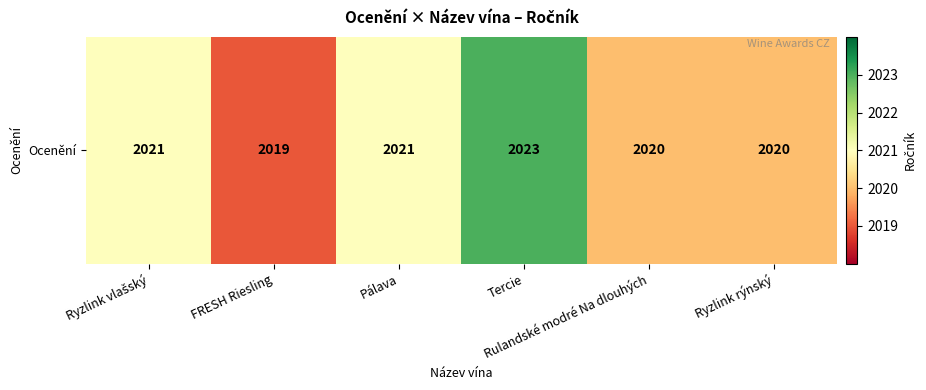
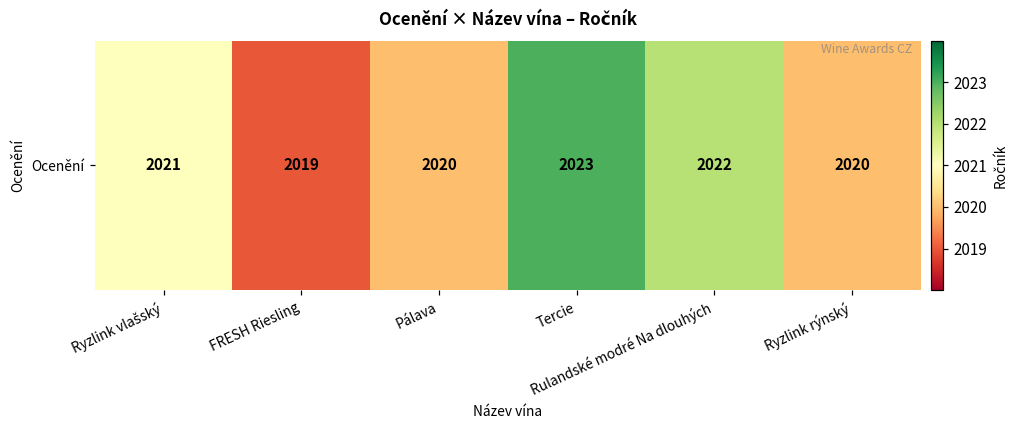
Ocenění, Pálava: 2021 -> 2020
Ocenění, Rulandské modré Na dlouhých: 2020 -> 2022
